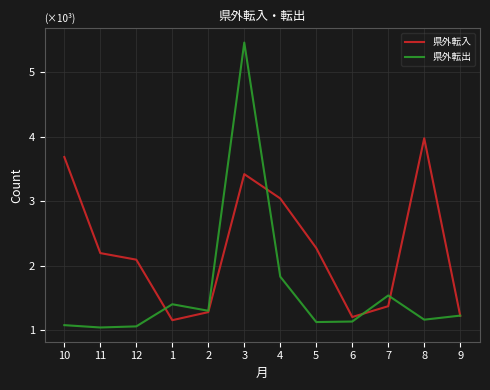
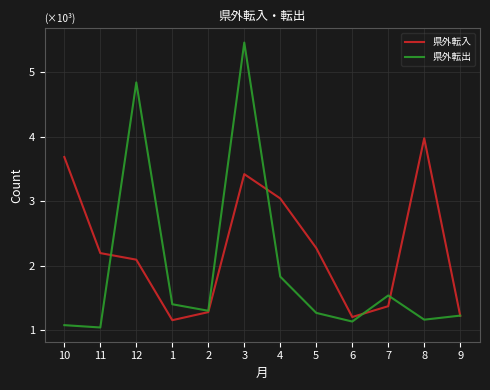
県外転出, 12: 1.1 -> 4.8
県外転出, 5: 1.1 -> 1.3
